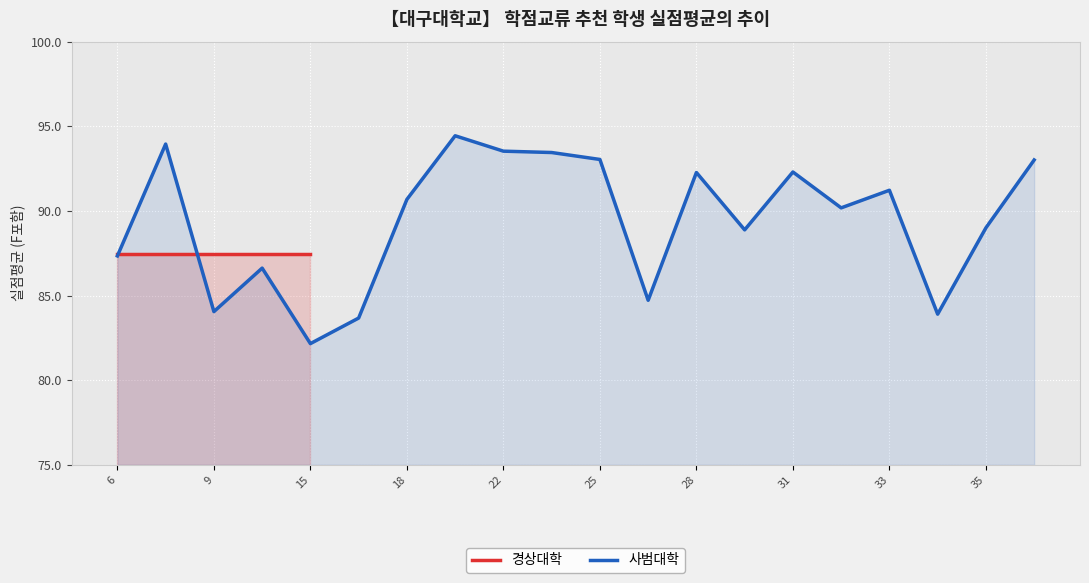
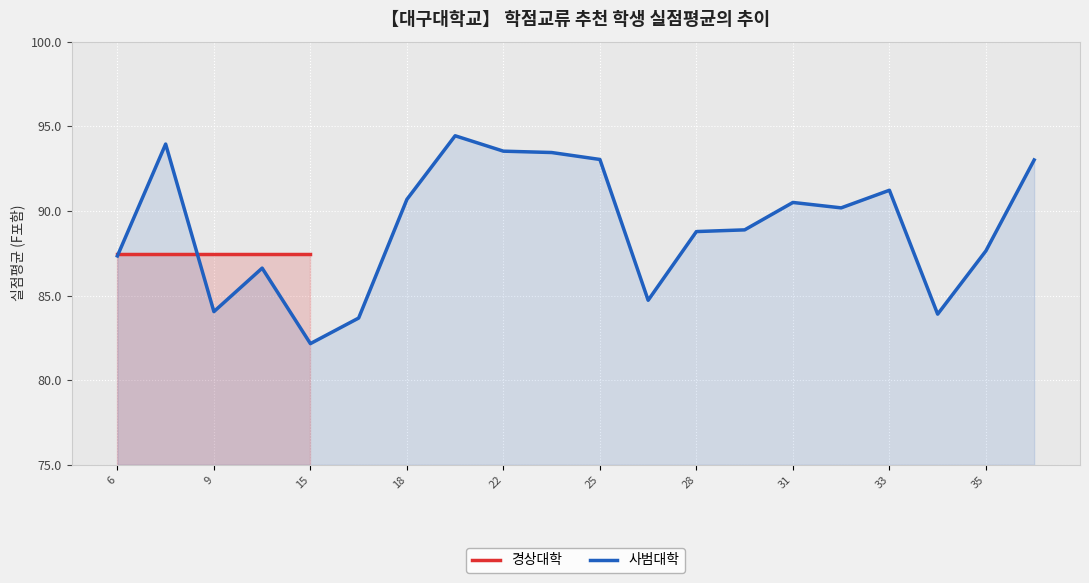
사범대학, 28: 92.3 -> 88.8
사범대학, 31: 92.3 -> 90.5
사범대학, 35: 89.0 -> 87.6
